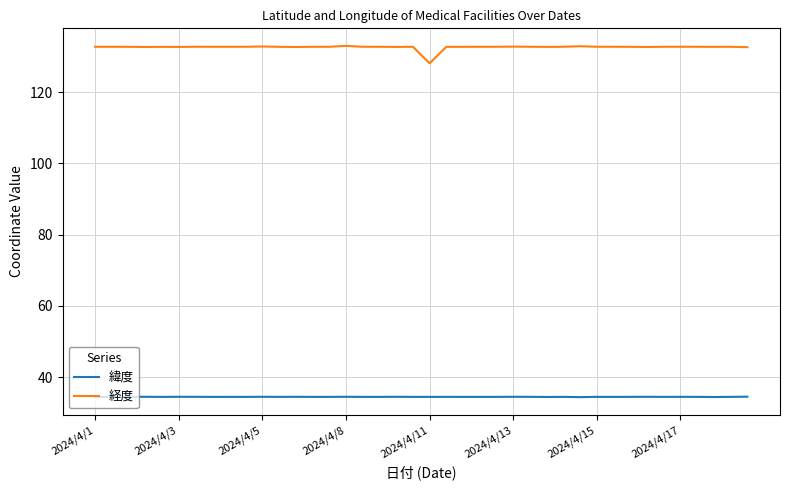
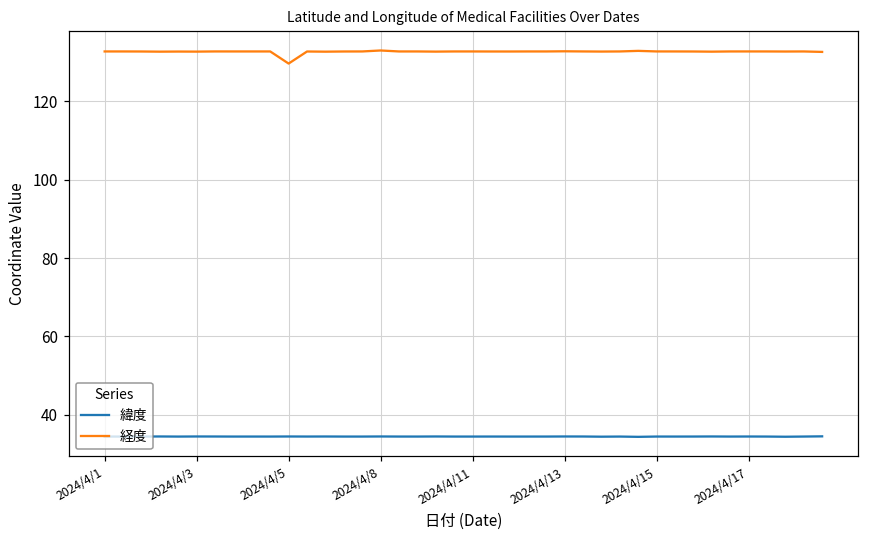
経度, 2024/4/5: 133 -> 130
経度, 2024/4/11: 128 -> 133
